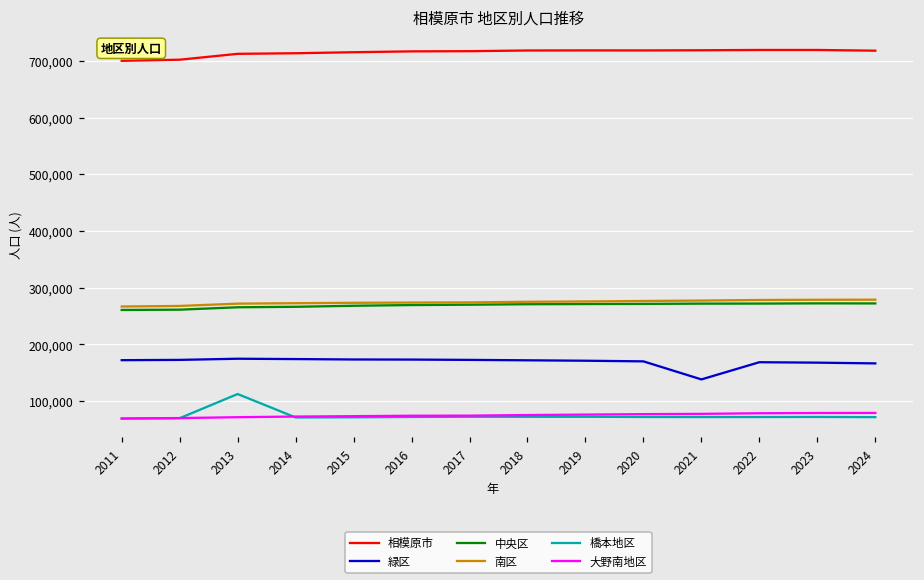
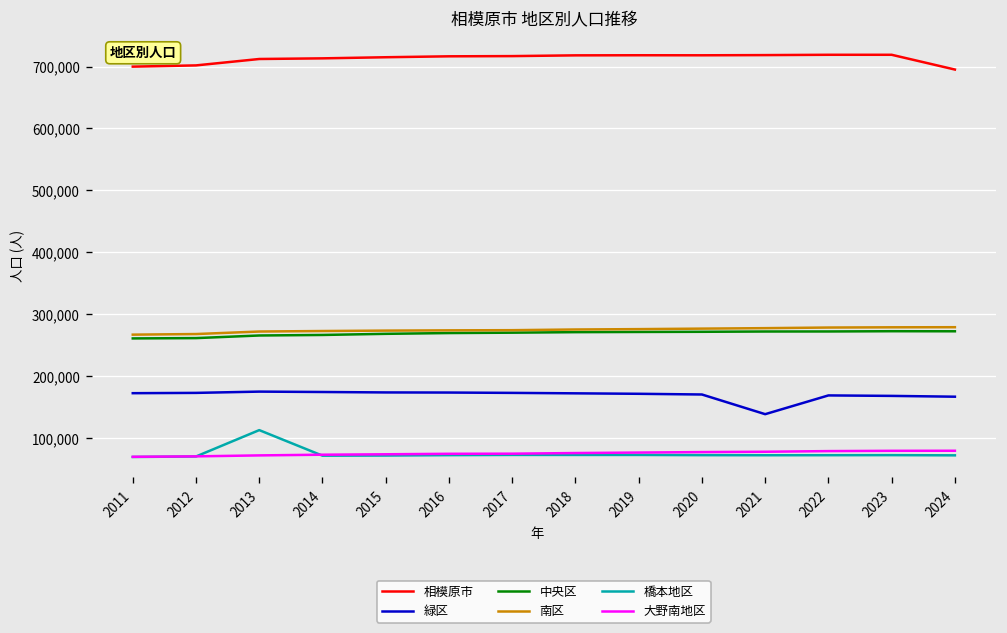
相模原市, 2024: 720,000 -> 700,000
